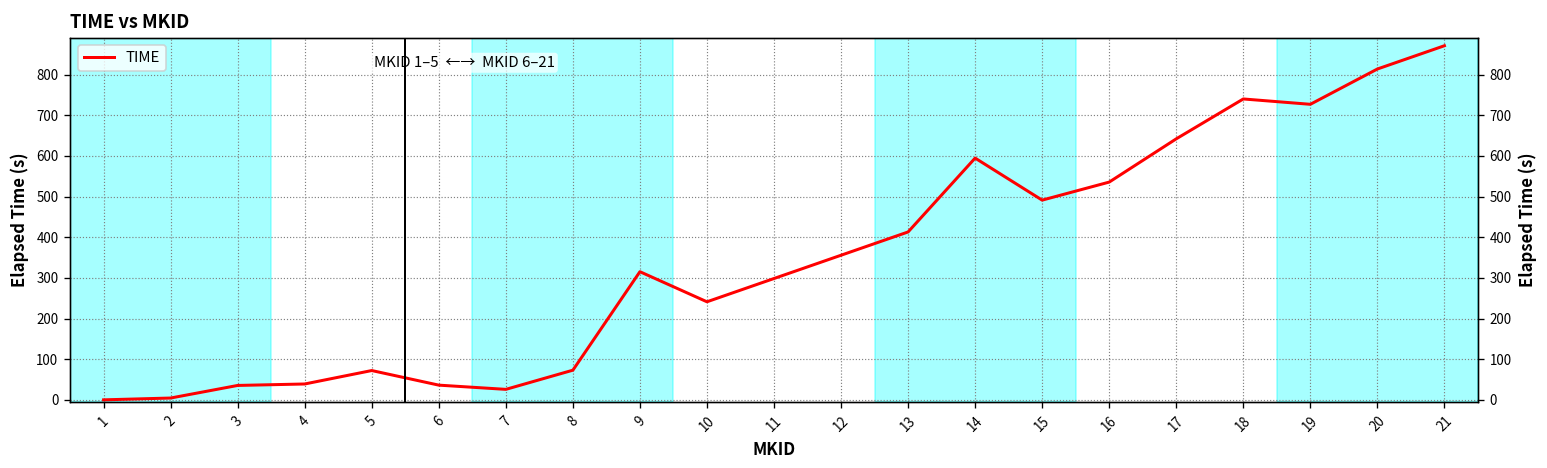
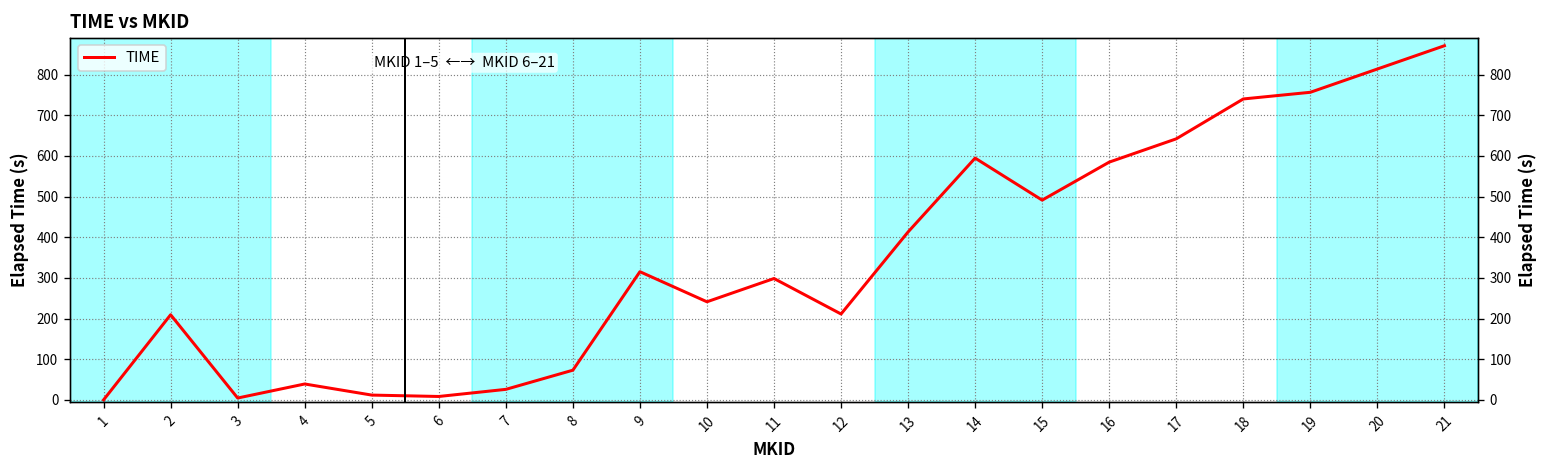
2: 0 -> 210
3: 40 -> 0
5: 70 -> 10
6: 40 -> 10
12: 360 -> 210
16: 540 -> 580
19: 730 -> 760
